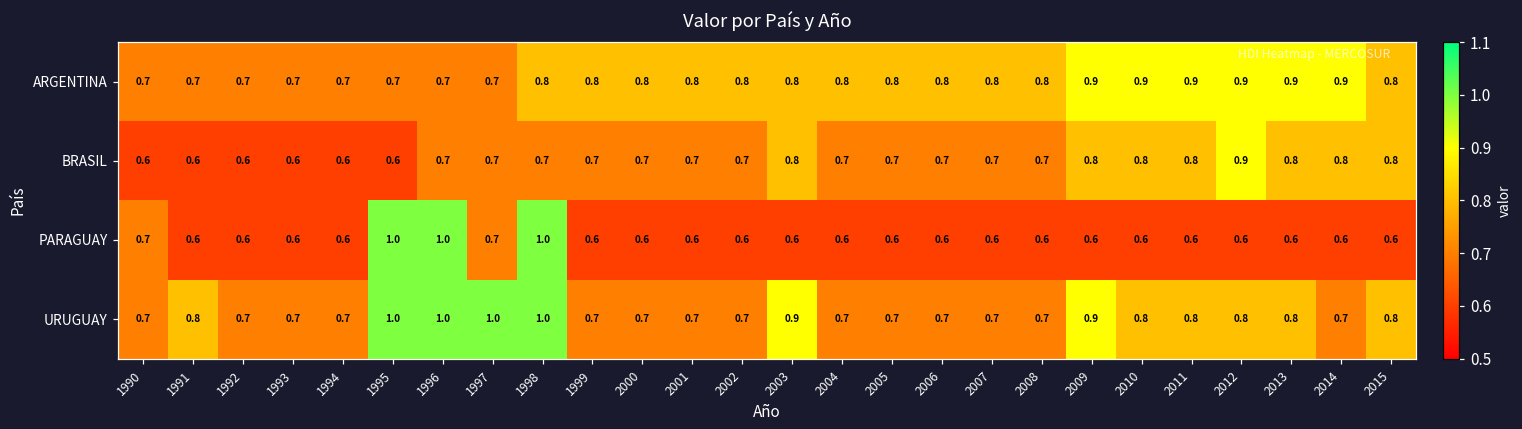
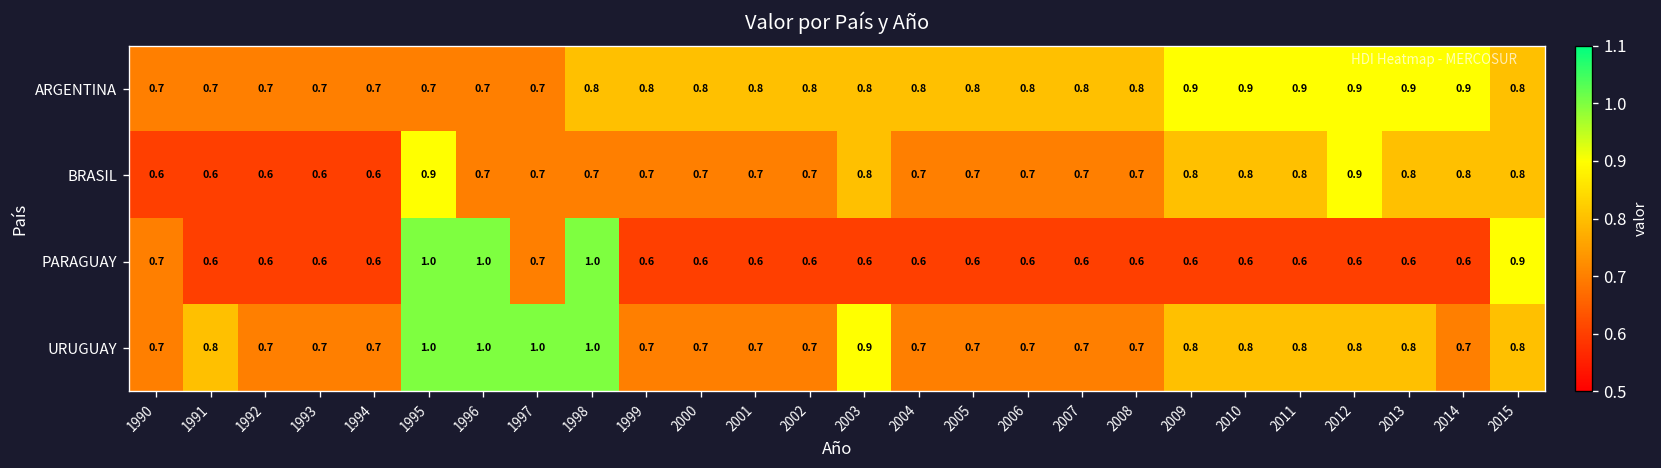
BRASIL, 1995: 0.6 -> 0.9
PARAGUAY, 2015: 0.6 -> 0.9
URUGUAY, 2009: 0.9 -> 0.8
